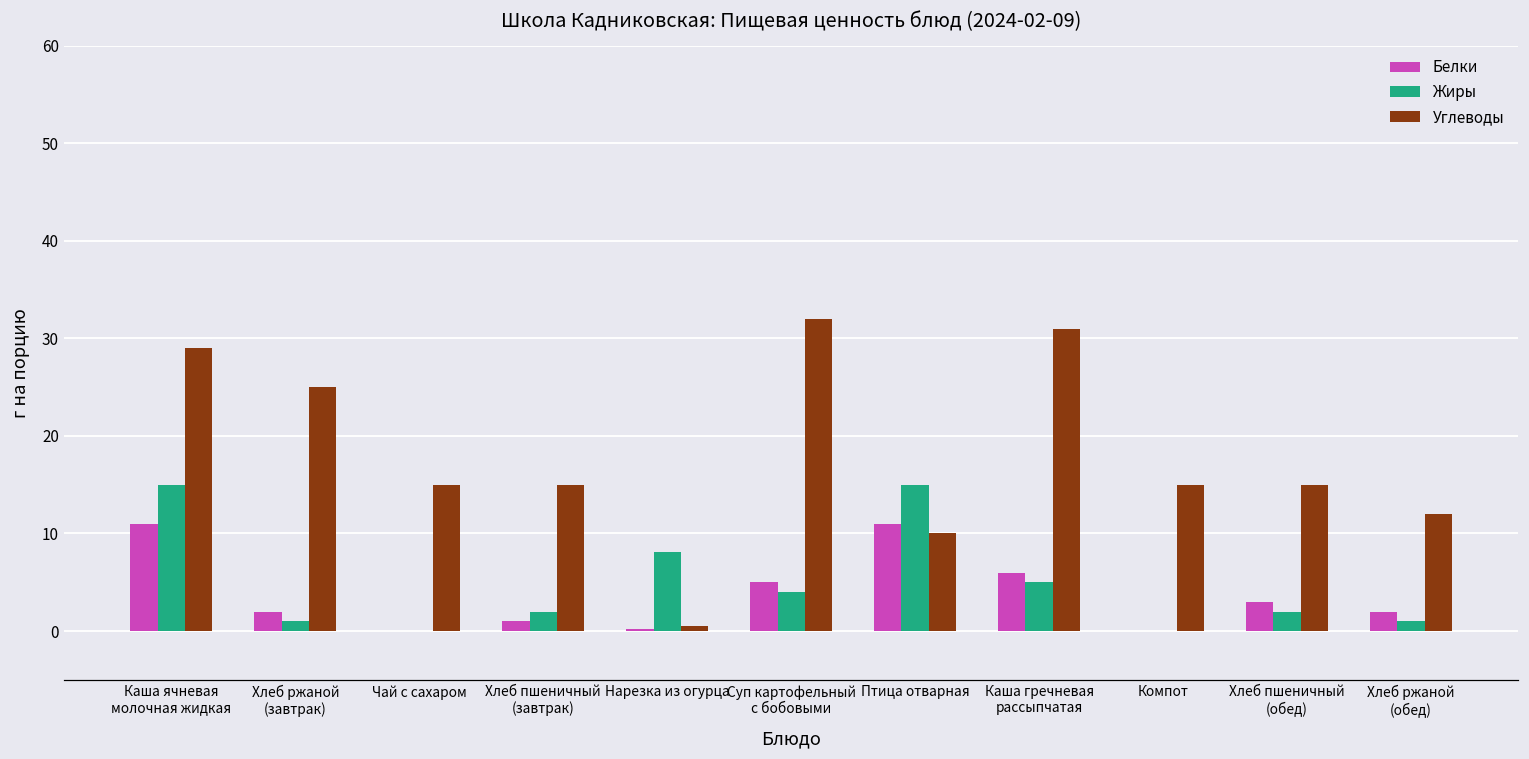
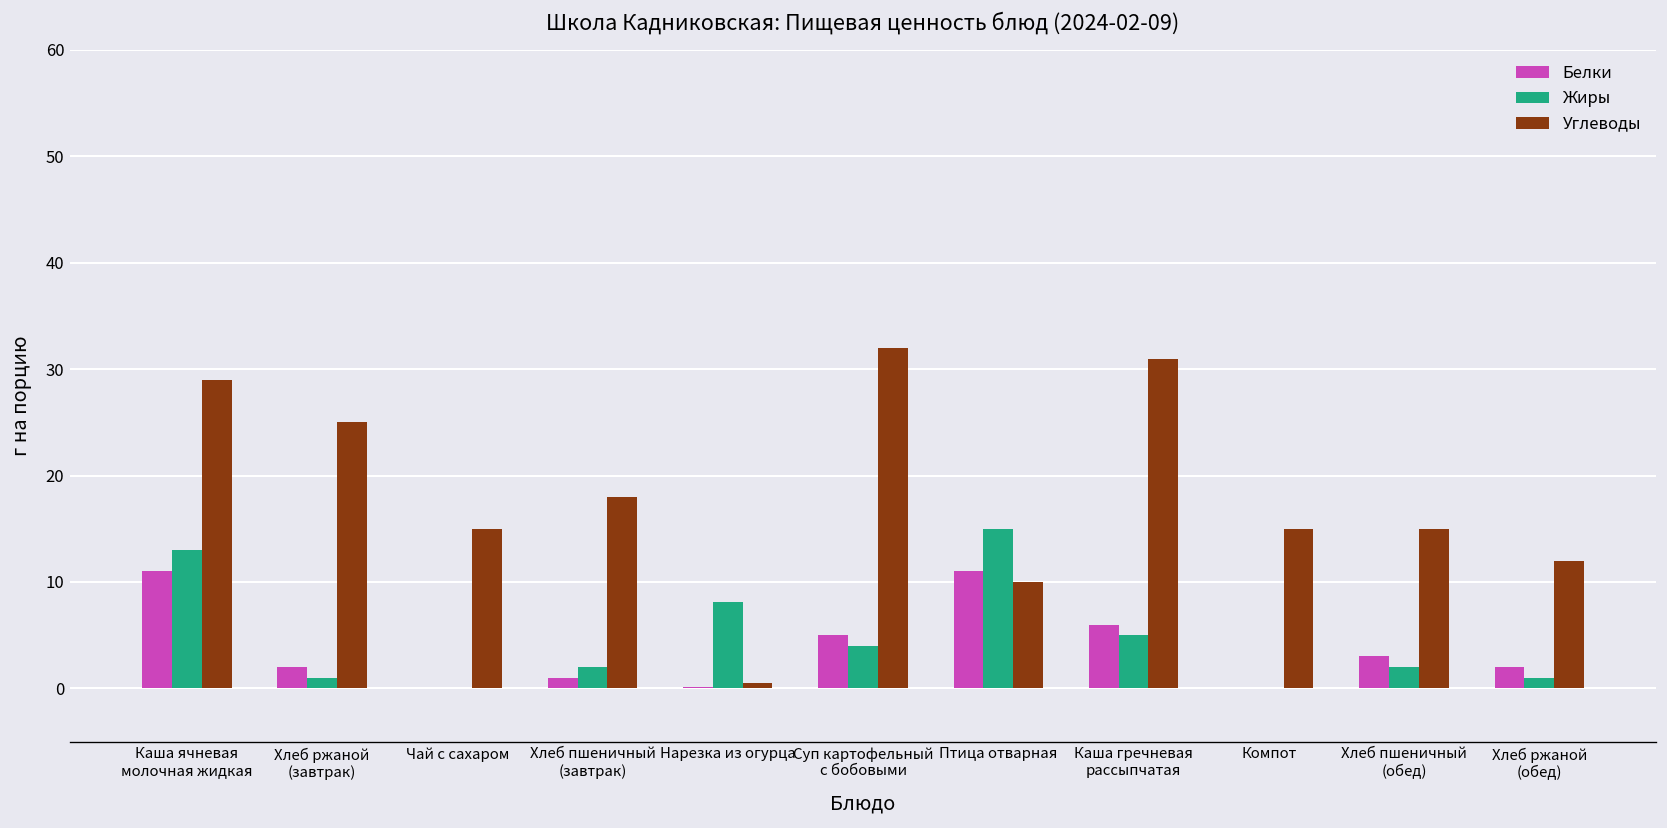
Жиры, Каша ячневая молочная жидкая: 15 -> 13
Углеводы, Хлеб пшеничный (завтрак): 15 -> 18
